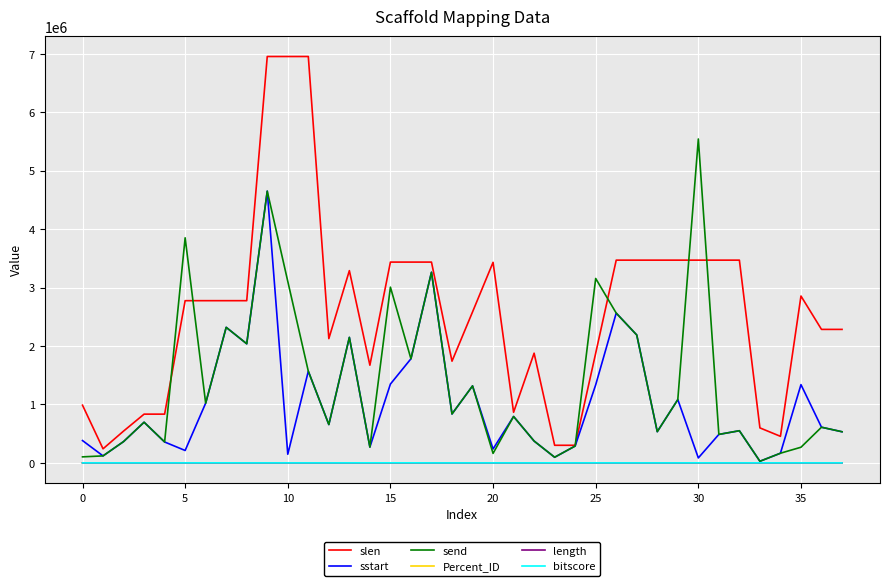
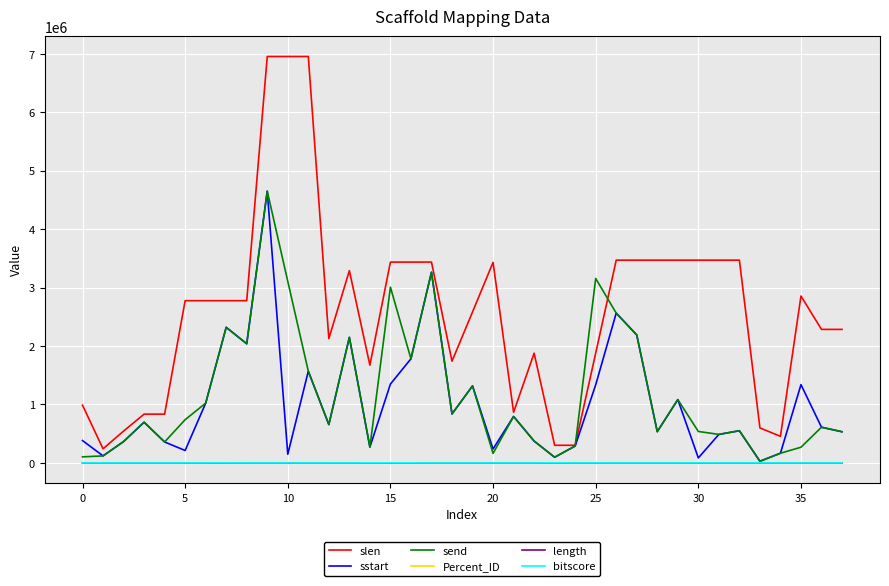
send, 5: 3900000 -> 700000
send, 30: 5500000 -> 500000
